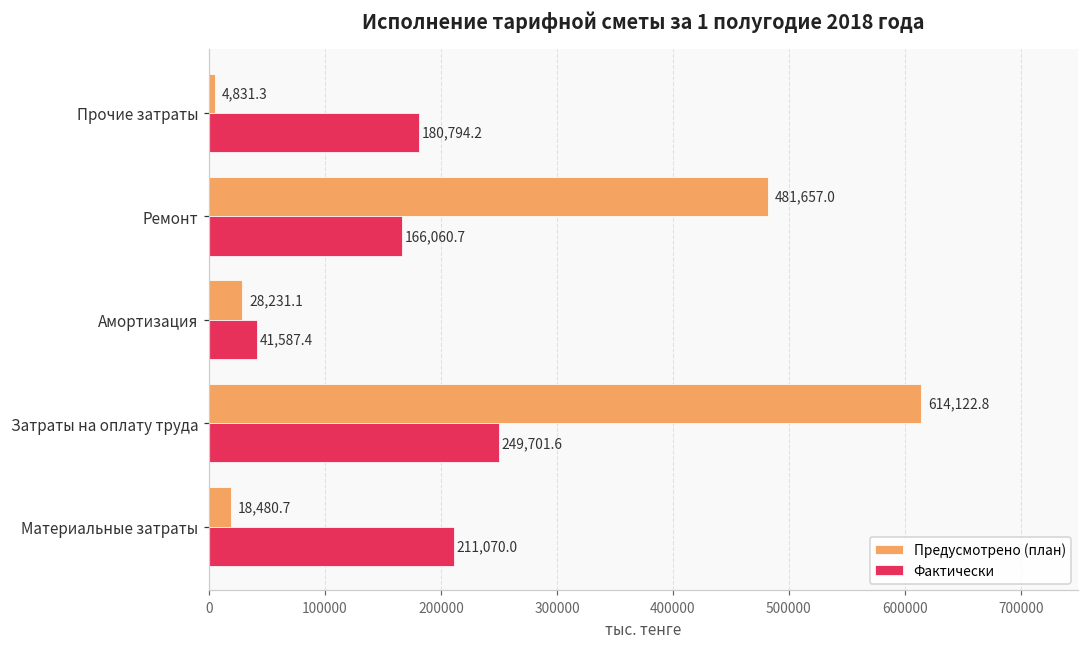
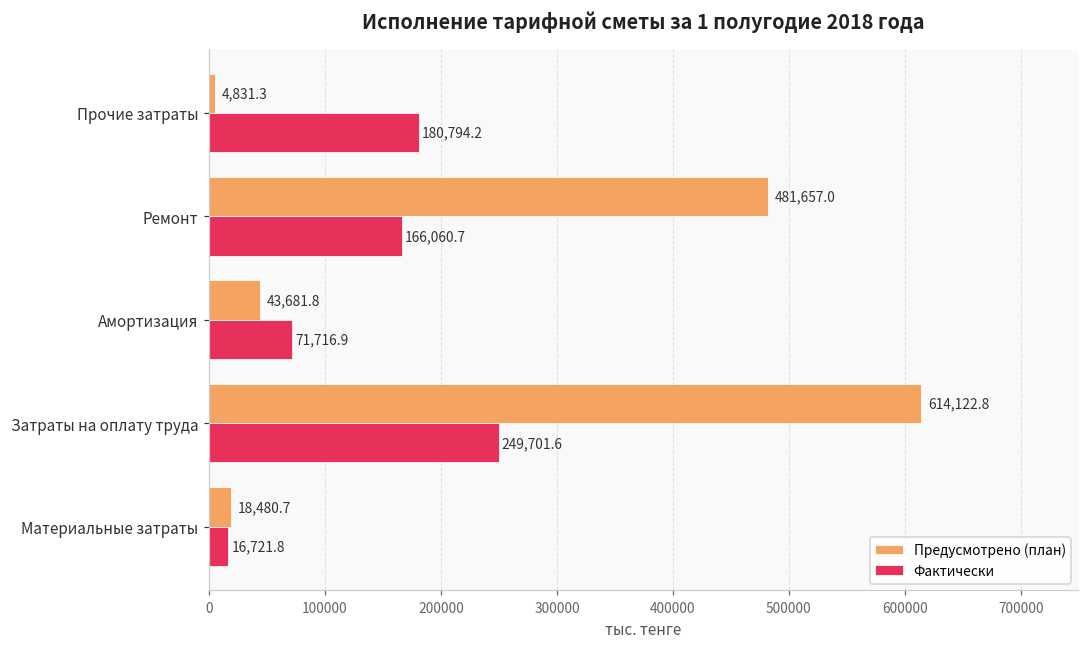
Предусмотрено (план), Амортизация: 28,231.1 -> 43,681.8
Фактически, Амортизация: 41,587.4 -> 71,716.9
Фактически, Материальные затраты: 211,070.0 -> 16,721.8
